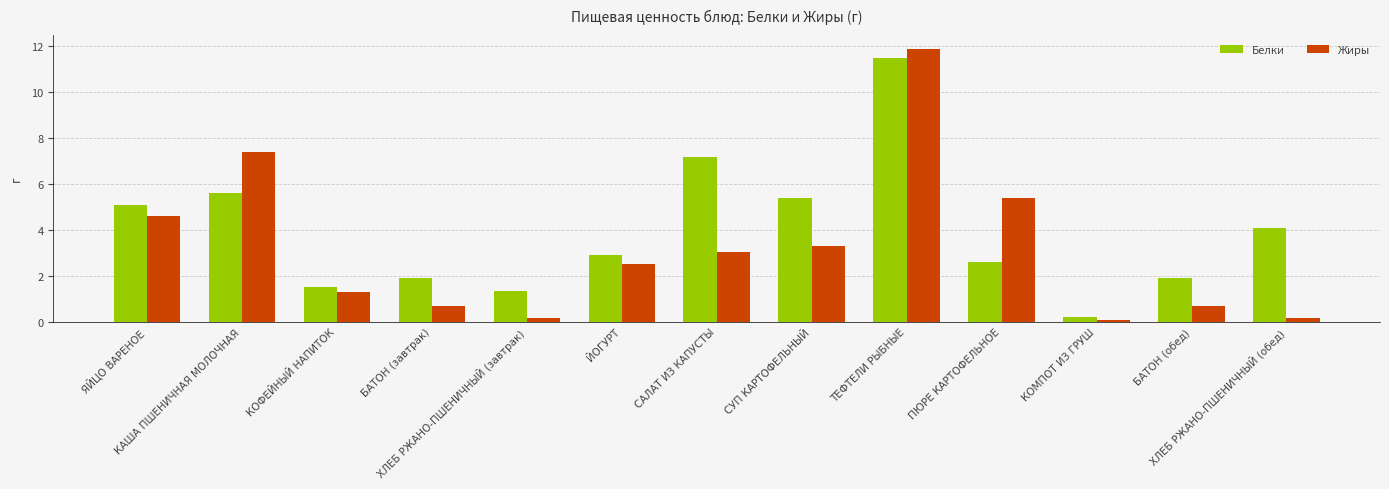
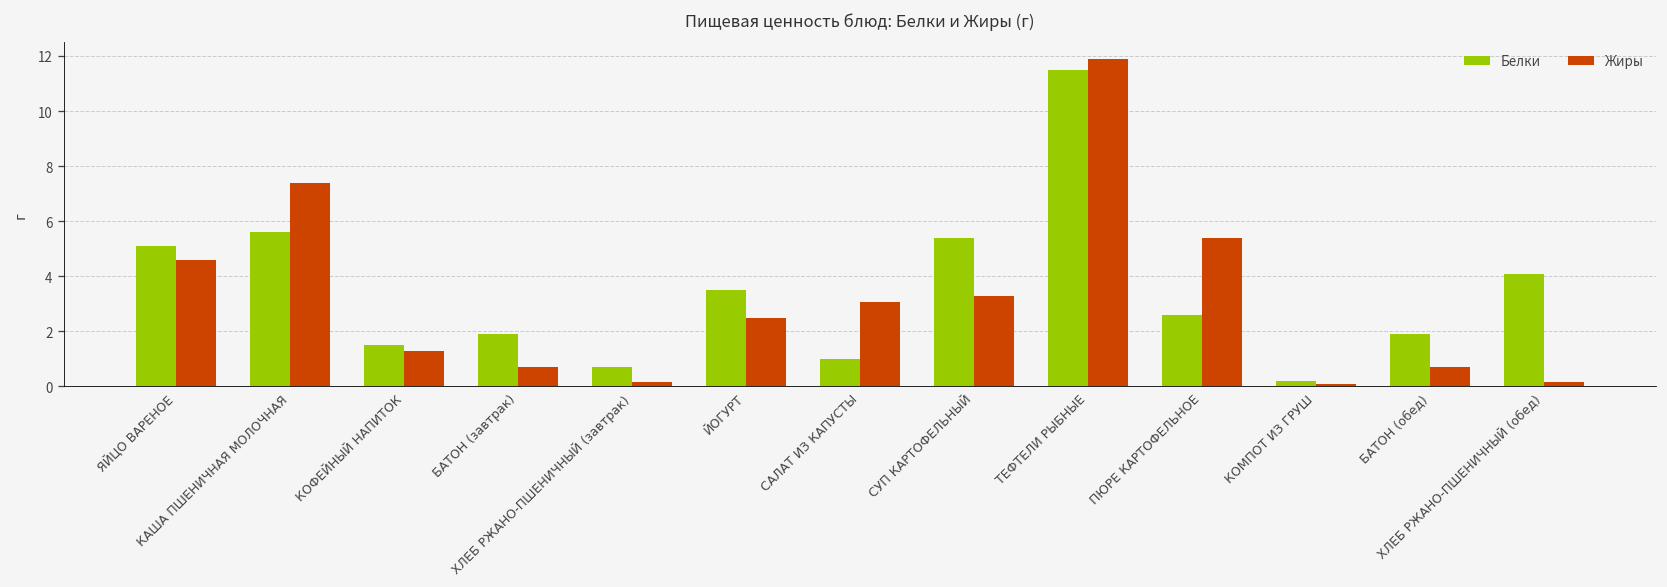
Белки, ХЛЕБ РЖАНО-ПШЕНИЧНЫЙ (завтрак): 1.4 -> 0.7
Белки, ЙОГУРТ: 2.9 -> 3.5
Белки, САЛАТ ИЗ КАПУСТЫ: 7.2 -> 1.0
